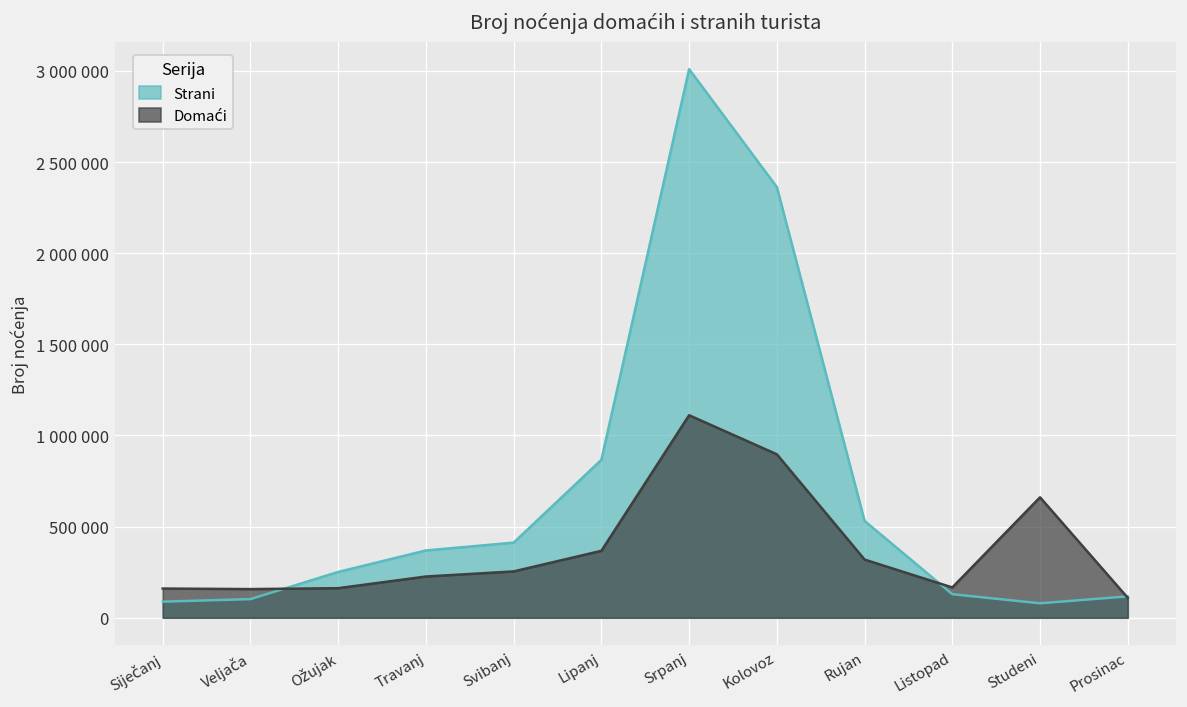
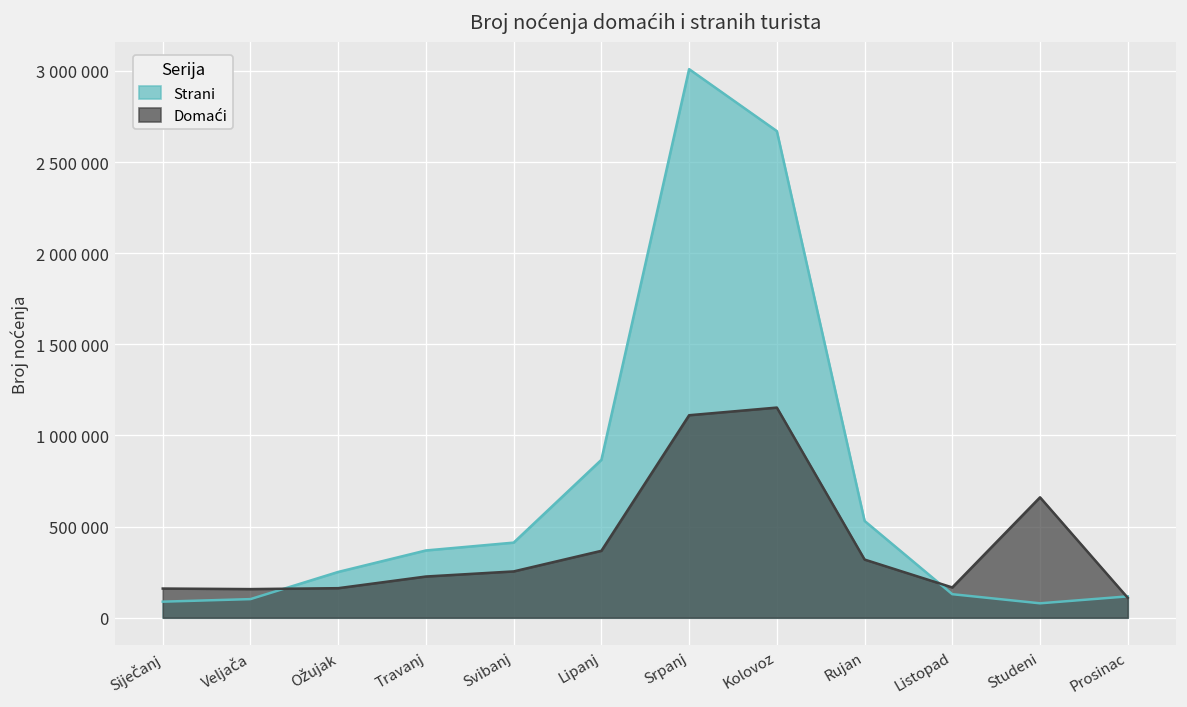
Strani, Kolovoz: 2360000 -> 2670000
Domaći, Kolovoz: 900000 -> 1150000
